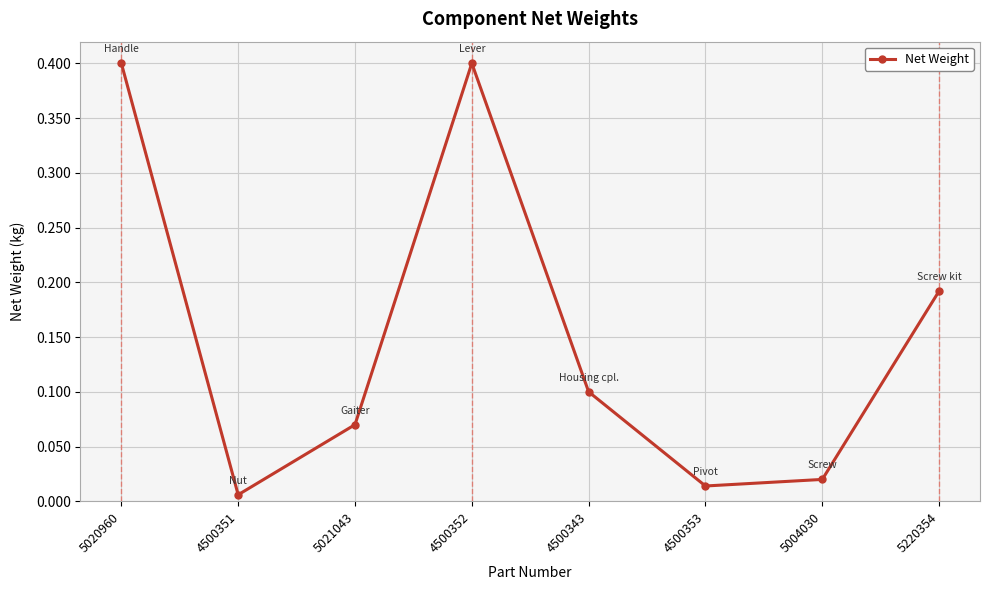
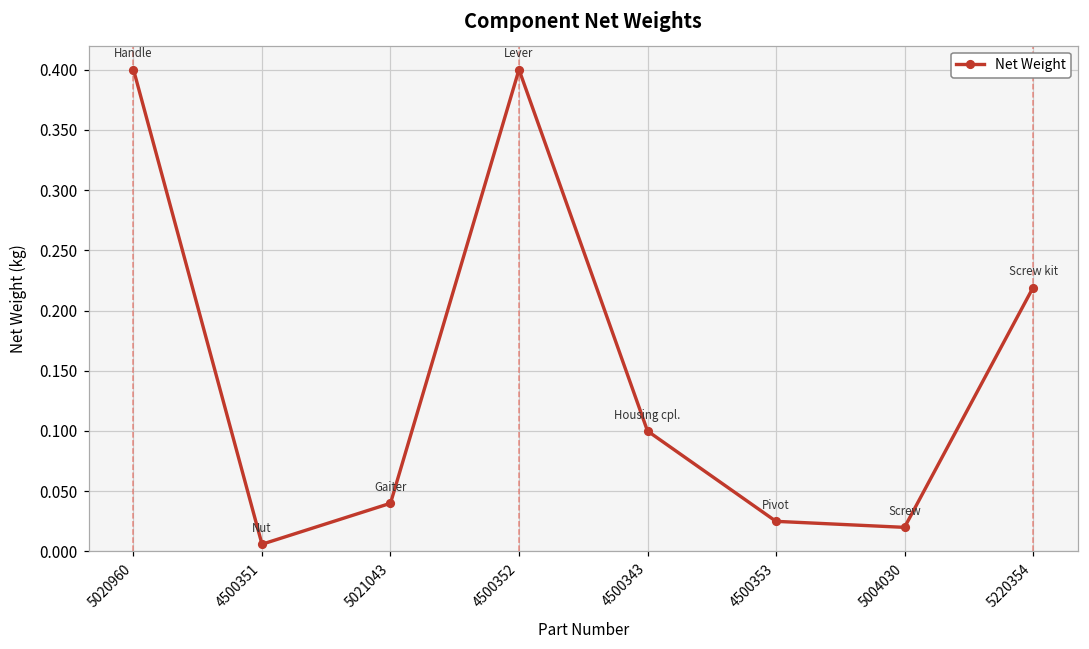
5021043: 0.07 -> 0.04
4500353: 0.014 -> 0.025
5220354: 0.192 -> 0.219
